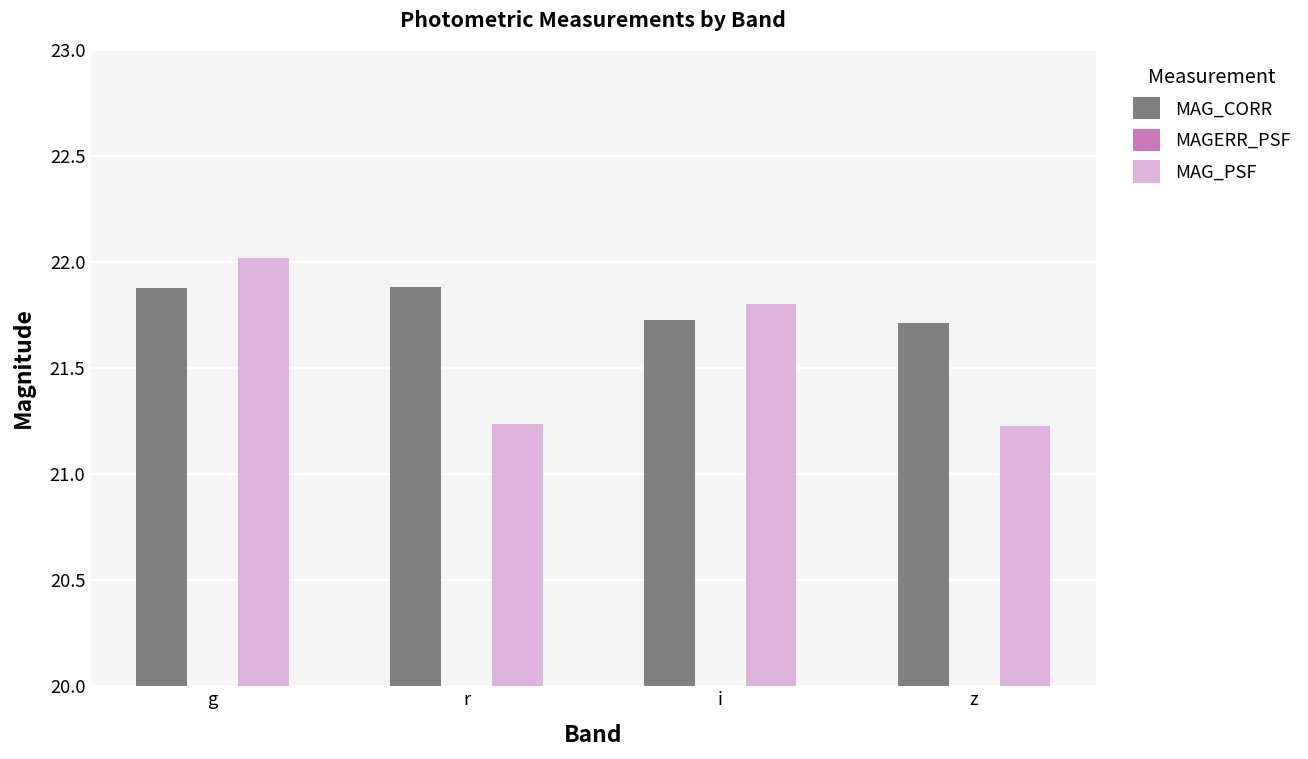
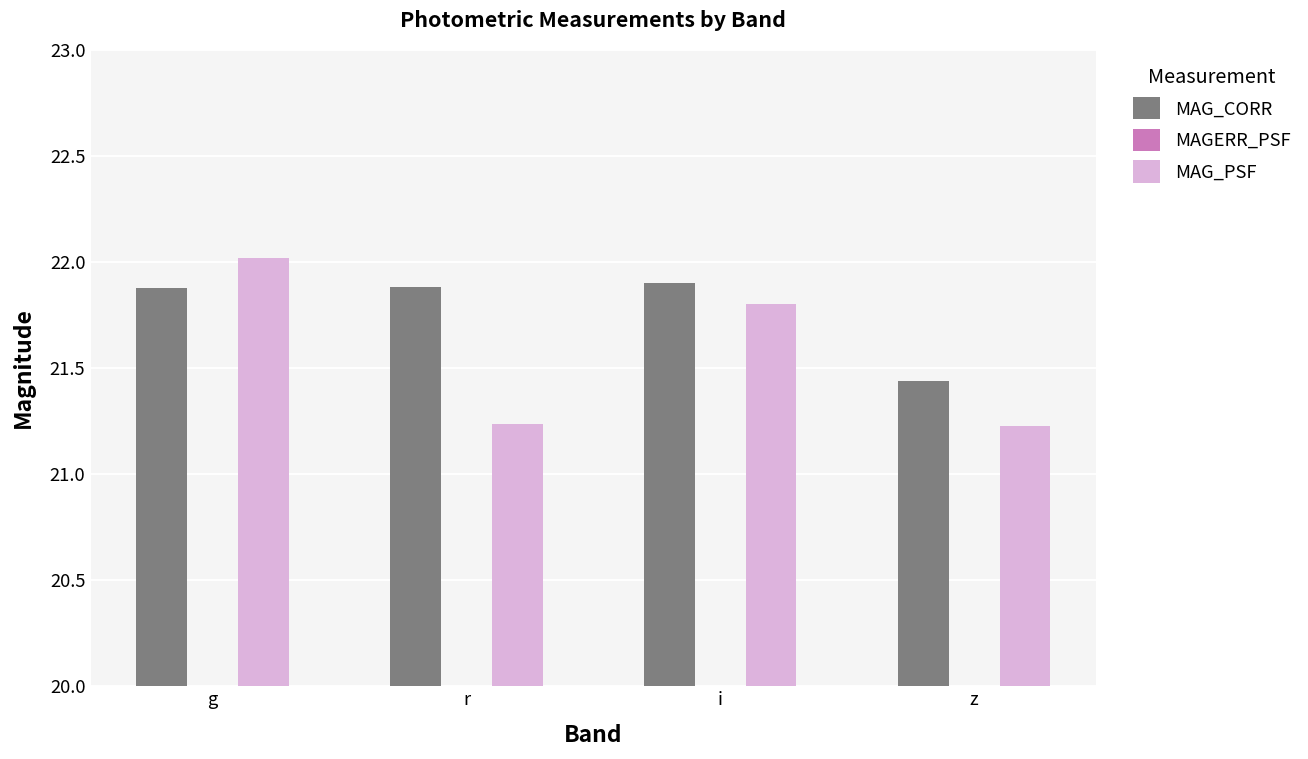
MAG_CORR, i: 21.73 -> 21.90
MAG_CORR, z: 21.71 -> 21.44
